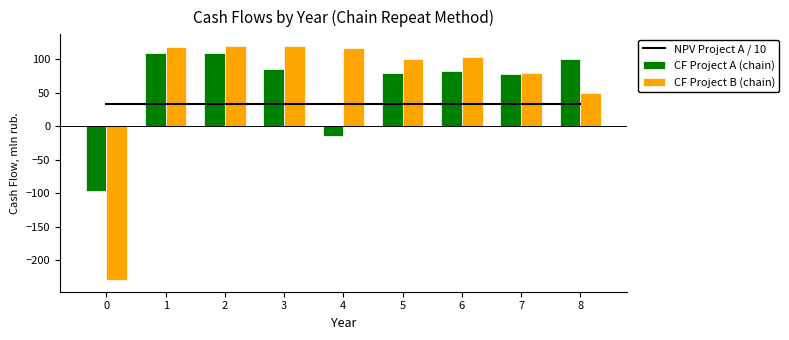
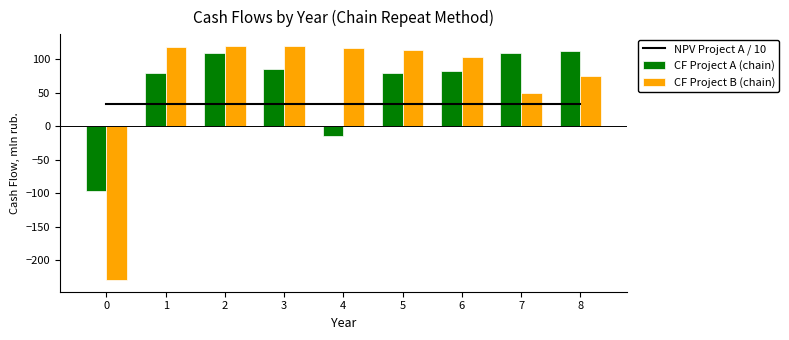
CF Project A (chain), 1: 110 -> 80
CF Project B (chain), 5: 100 -> 110
CF Project A (chain), 7: 80 -> 110
CF Project B (chain), 7: 80 -> 50
CF Project A (chain), 8: 100 -> 110
CF Project B (chain), 8: 50 -> 80
